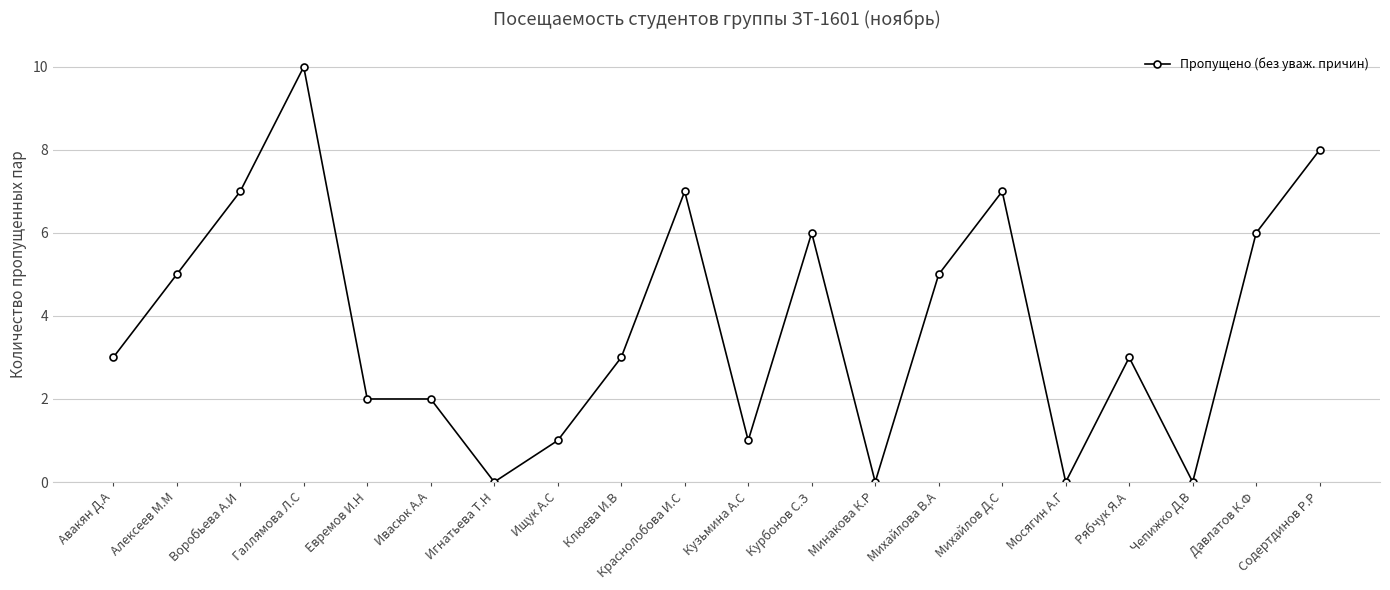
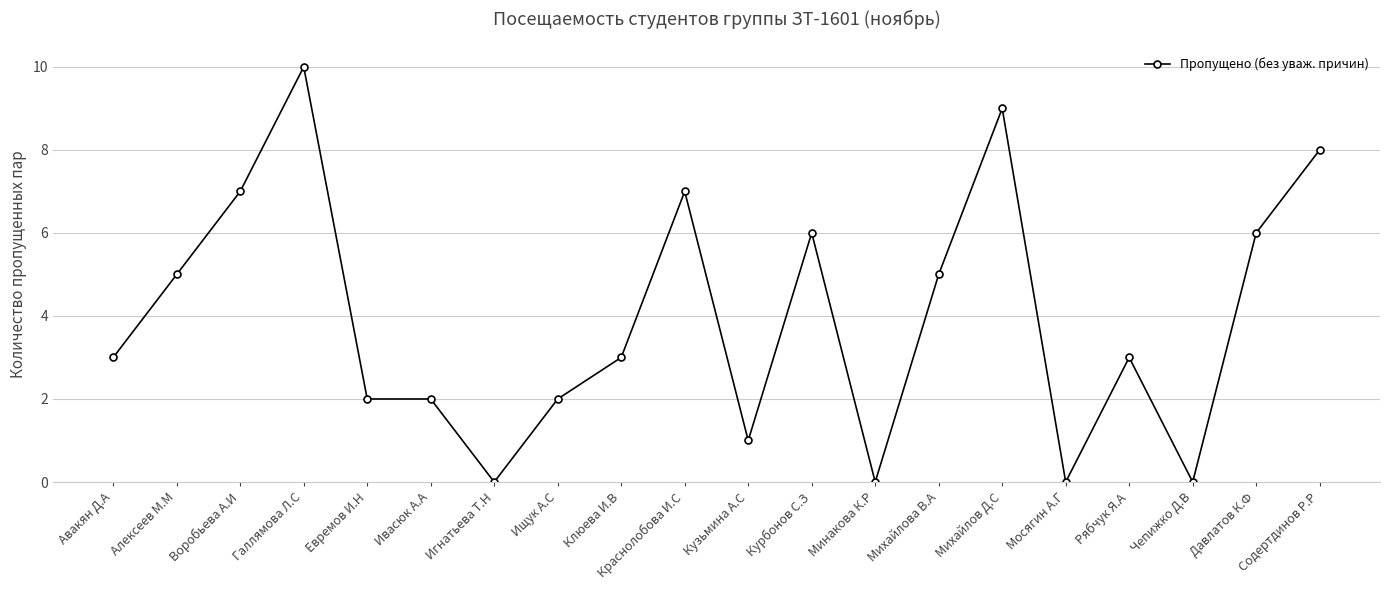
Ищук А.С: 1 -> 2
Михайлов Д.С: 7 -> 9
